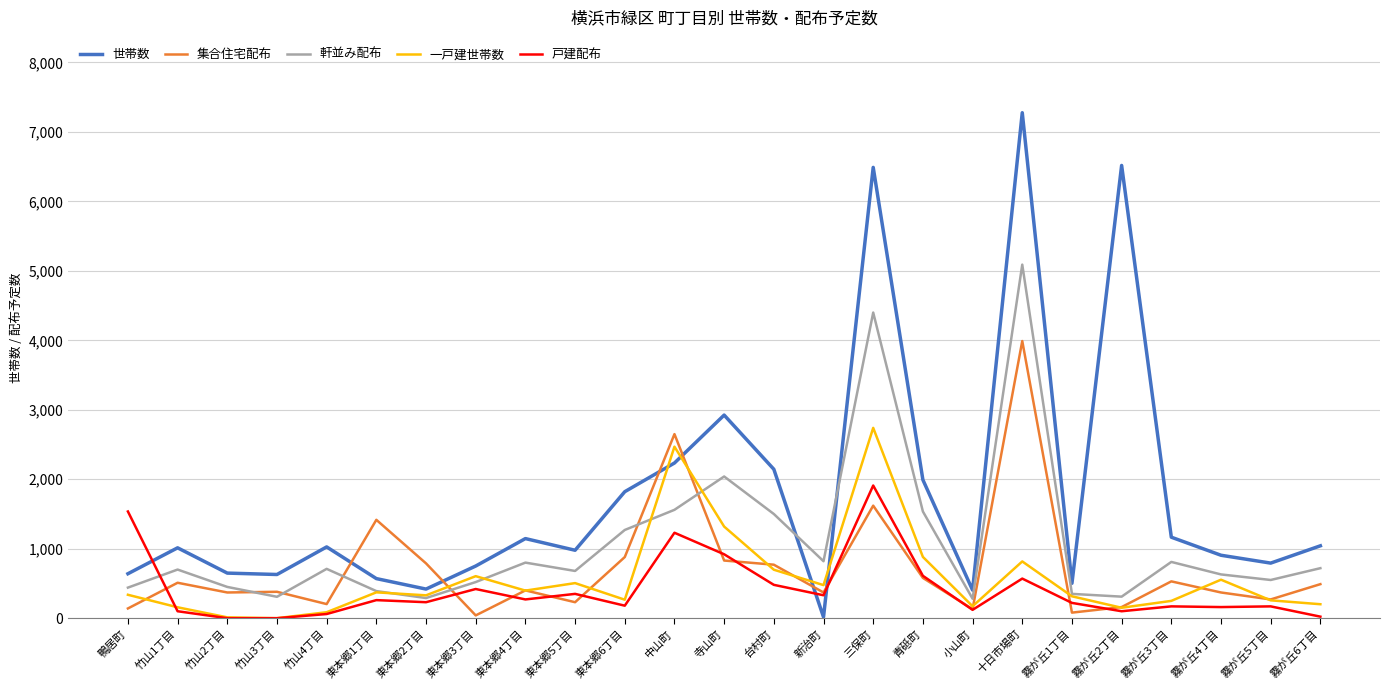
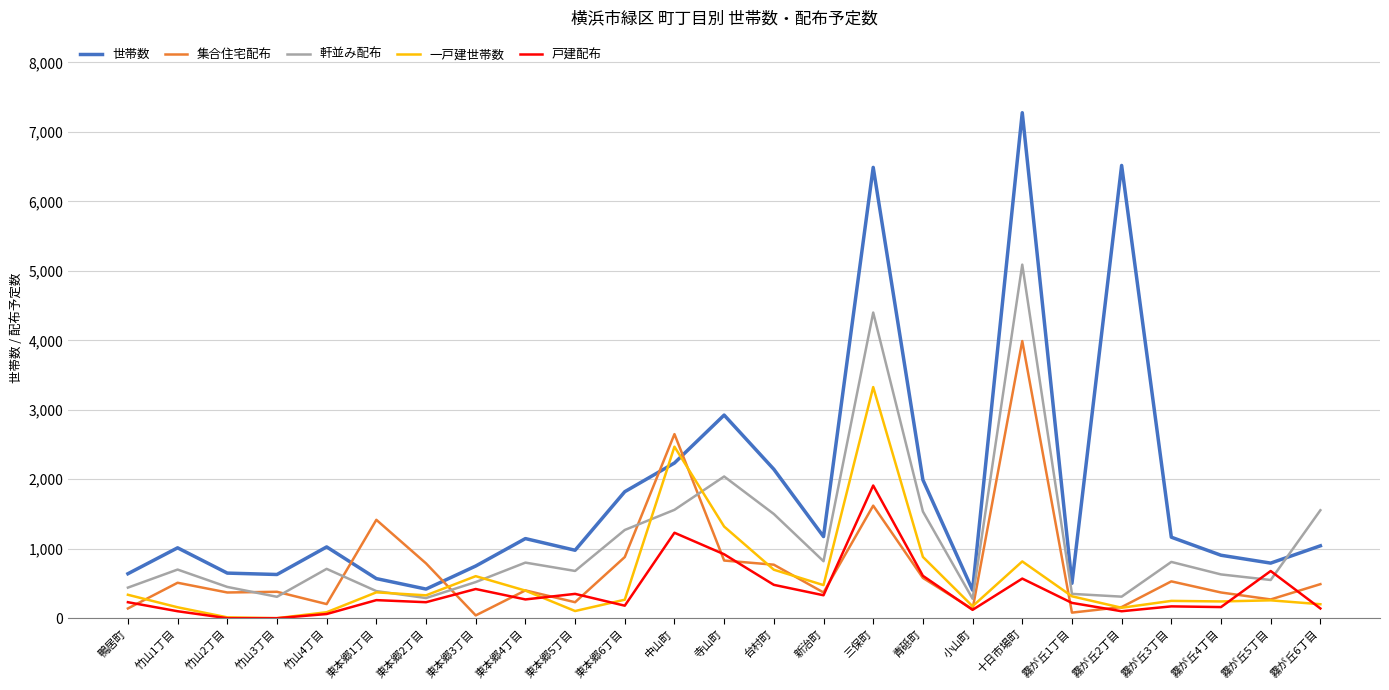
戸建配布, 鴨居町: 1,500 -> 200
一戸建世帯数, 東本郷5丁目: 500 -> 100
世帯数, 新治町: 0 -> 1,200
一戸建世帯数, 三保町: 2,700 -> 3,300
一戸建世帯数, 霧が丘4丁目: 600 -> 200
戸建配布, 霧が丘5丁目: 200 -> 700
軒並み配布, 霧が丘6丁目: 700 -> 1,600
戸建配布, 霧が丘6丁目: 0 -> 100
